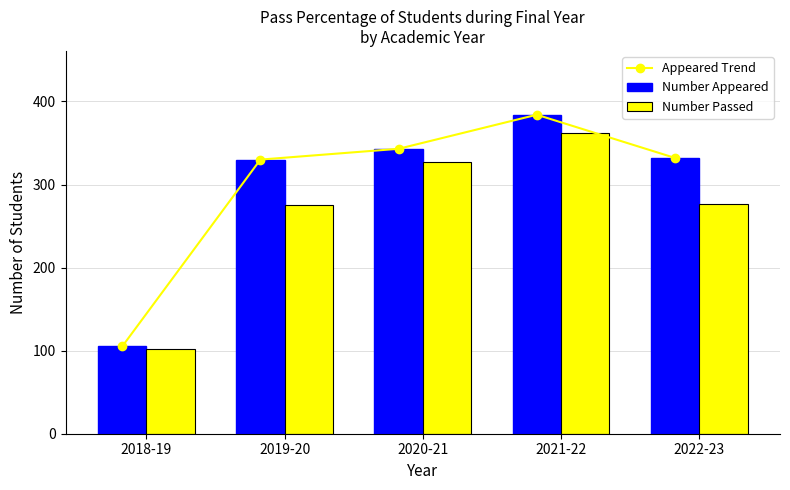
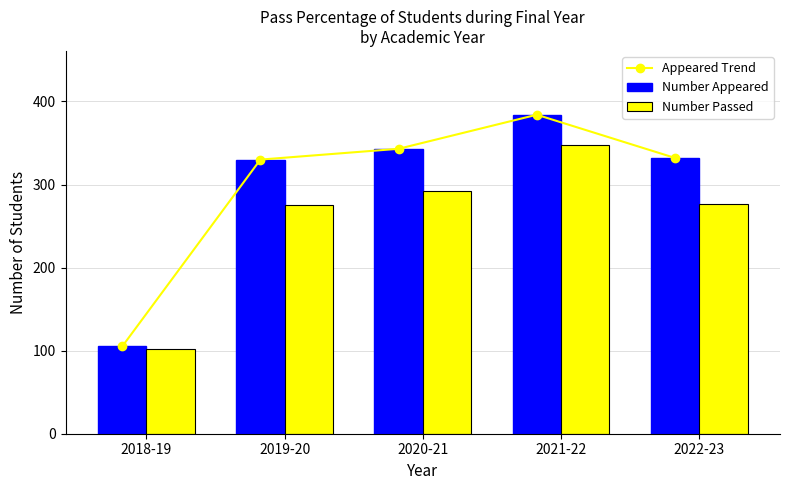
Number Passed, 2020-21: 330 -> 290
Number Passed, 2021-22: 360 -> 350
